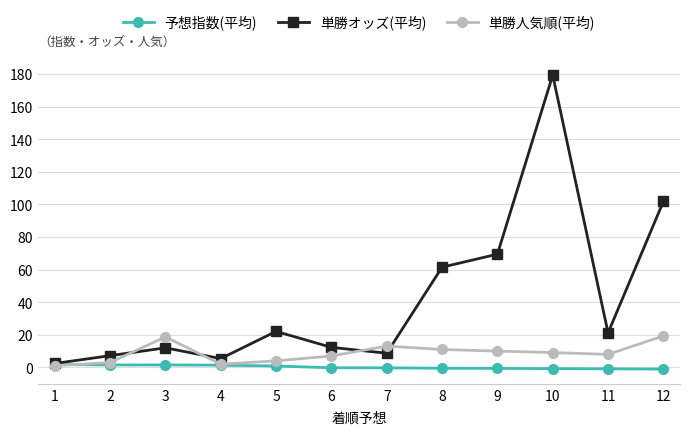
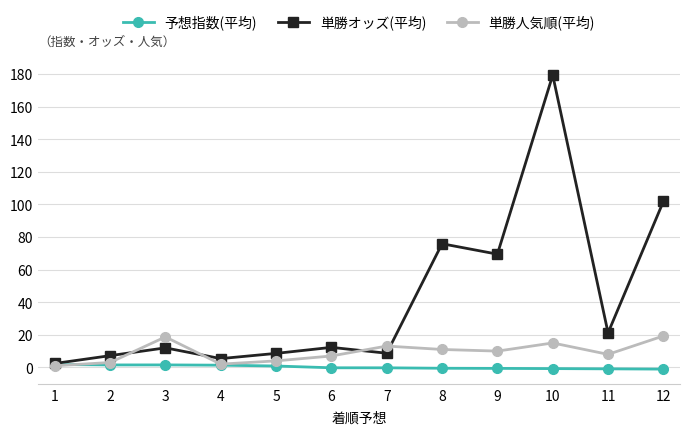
単勝オッズ(平均), 5: 22 -> 9
単勝オッズ(平均), 8: 62 -> 76
単勝人気順(平均), 10: 9 -> 15
